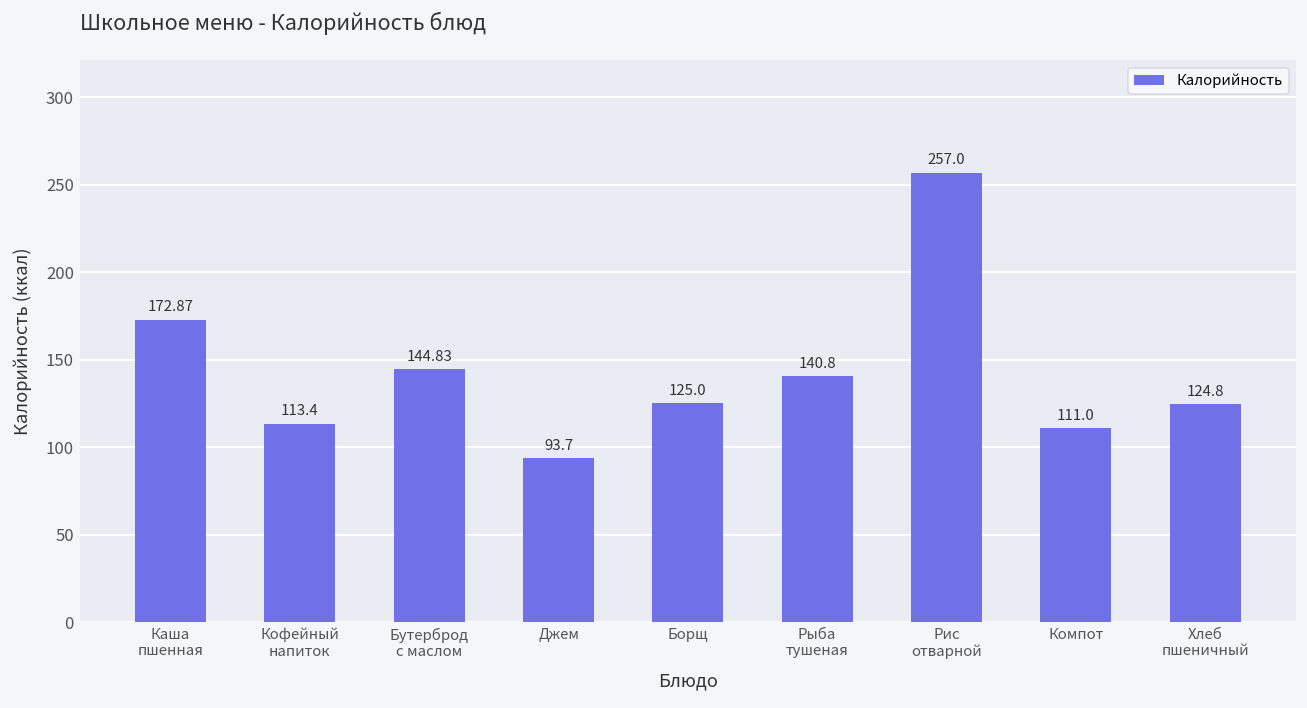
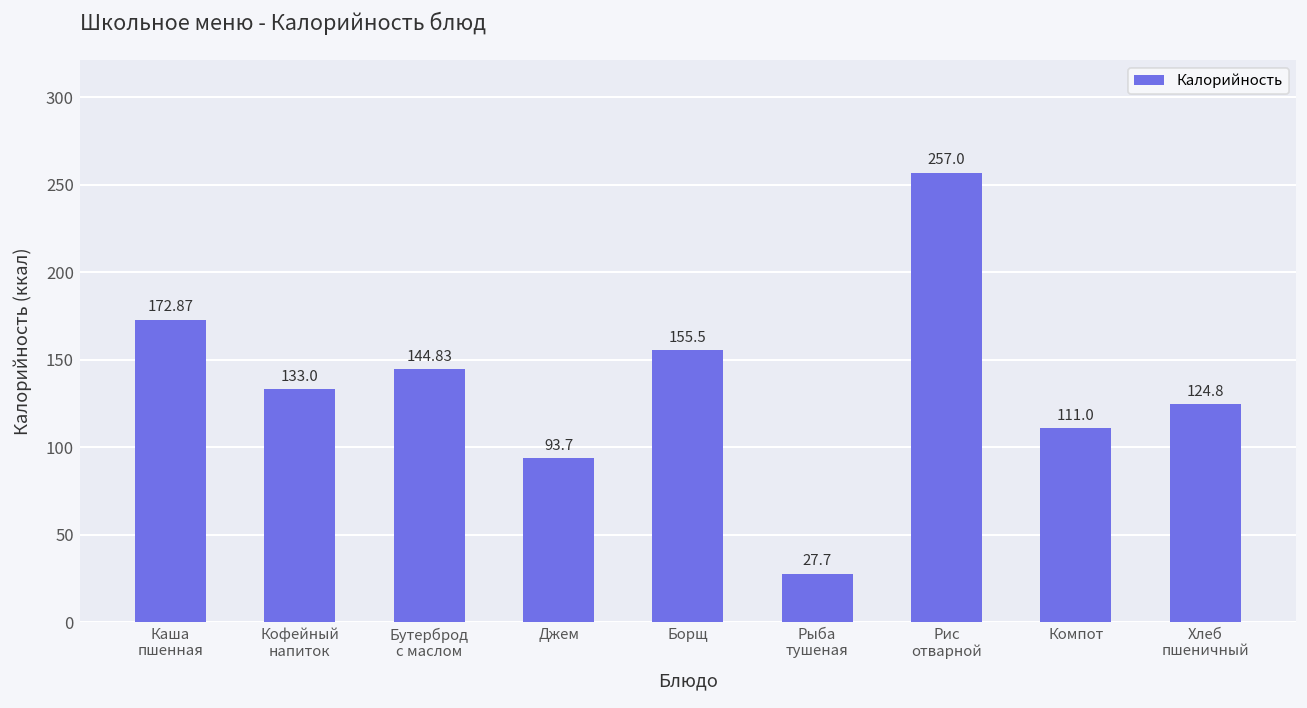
Кофейный напиток: 113.4 -> 133.0
Борщ: 125.0 -> 155.5
Рыба тушеная: 140.8 -> 27.7
